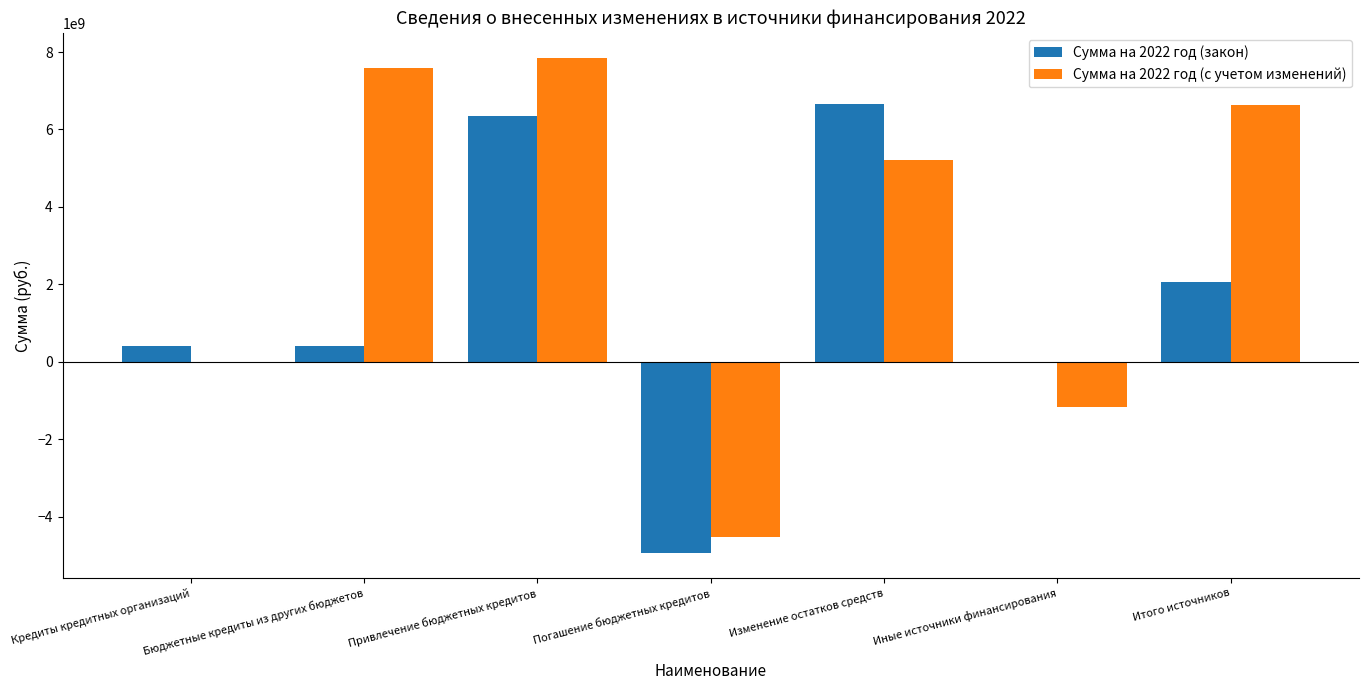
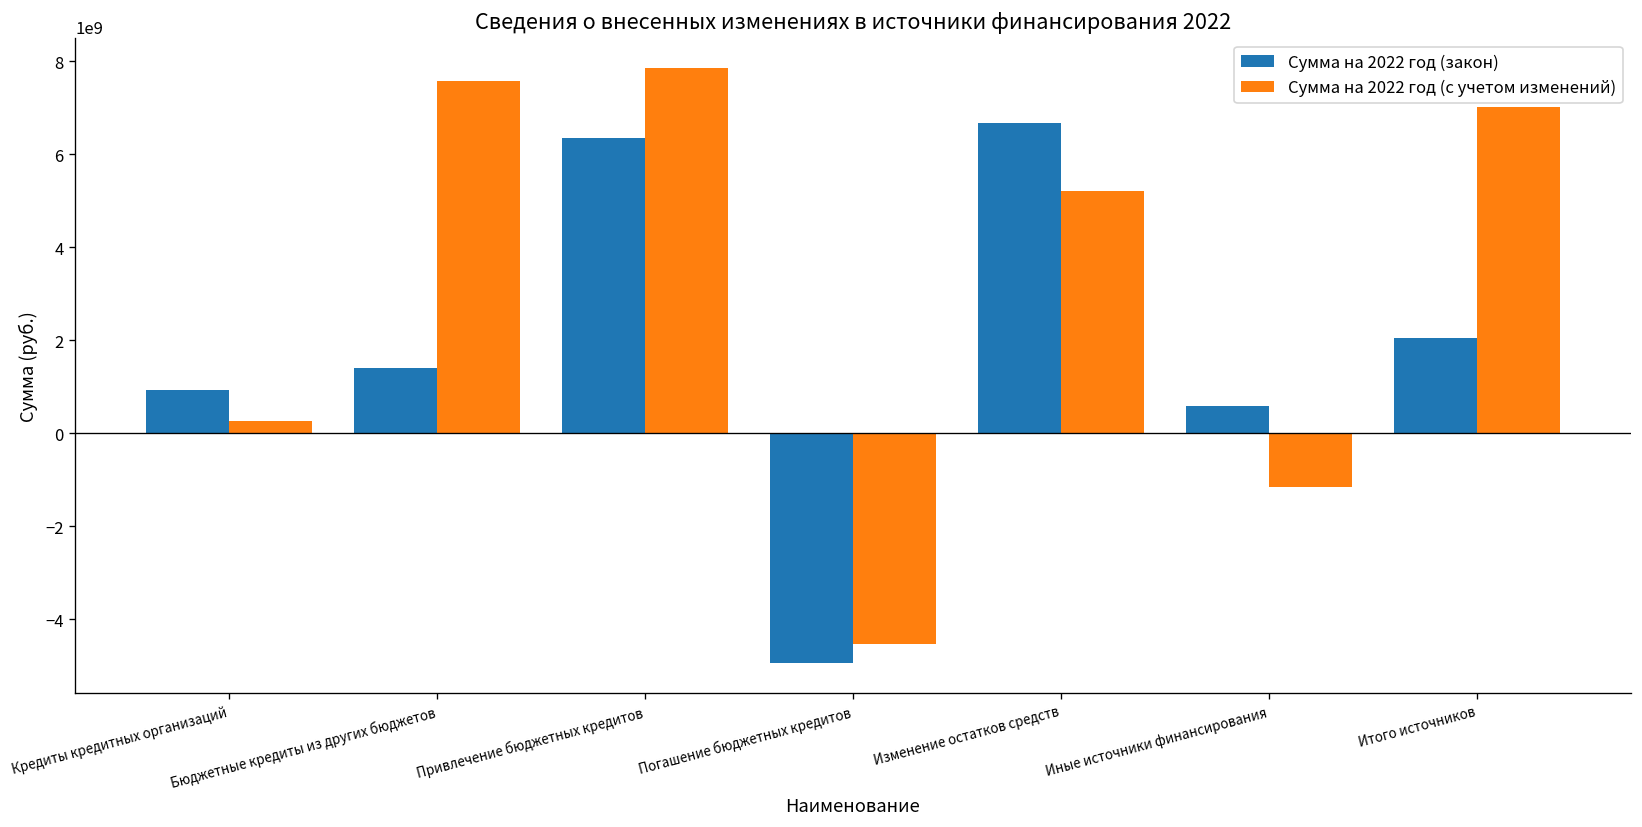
Сумма на 2022 год (закон), Кредиты кредитных организаций: 400000000 -> 900000000
Сумма на 2022 год (с учетом изменений), Кредиты кредитных организаций: 0 -> 300000000
Сумма на 2022 год (закон), Бюджетные кредиты из других бюджетов: 400000000 -> 1400000000
Сумма на 2022 год (закон), Иные источники финансирования: 0 -> 600000000
Сумма на 2022 год (с учетом изменений), Итого источников: 6600000000 -> 7000000000
